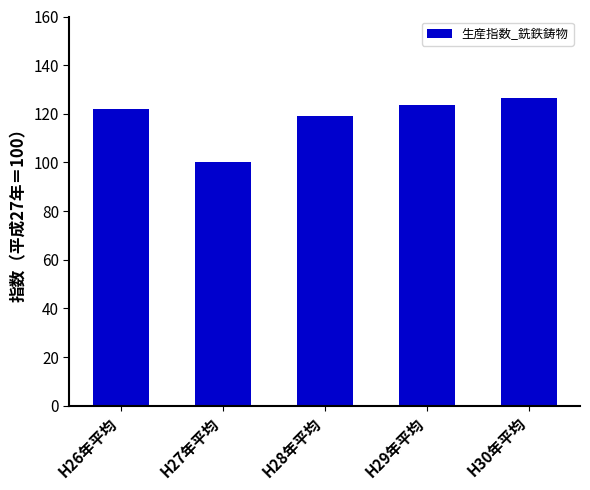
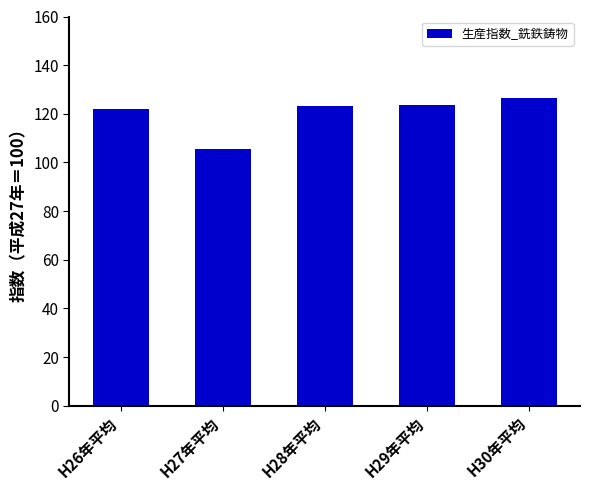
H27年平均: 100 -> 106
H28年平均: 119 -> 123
